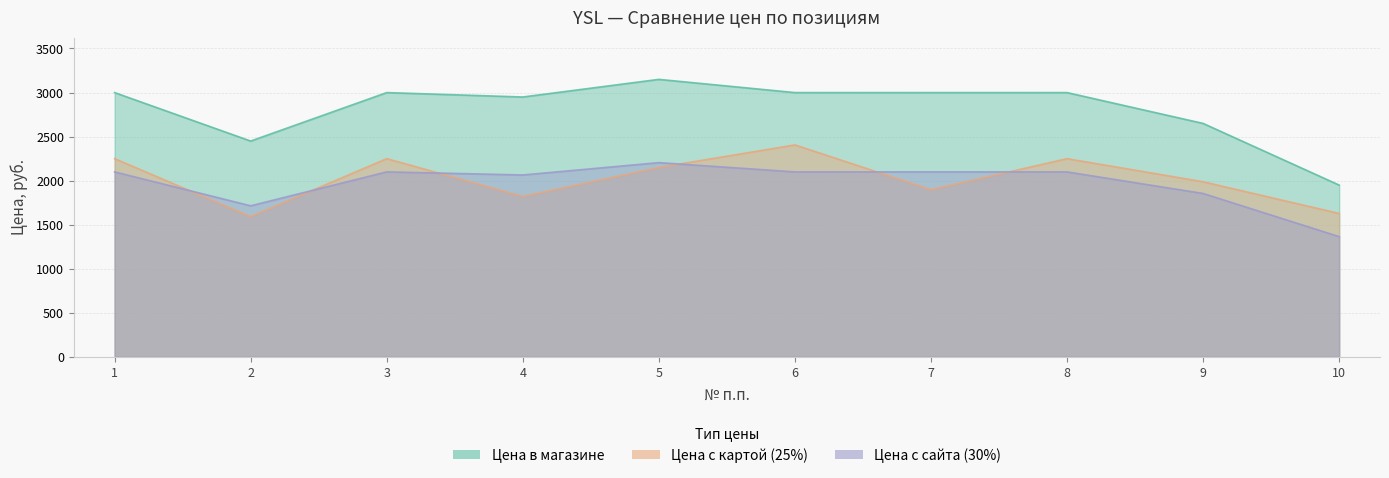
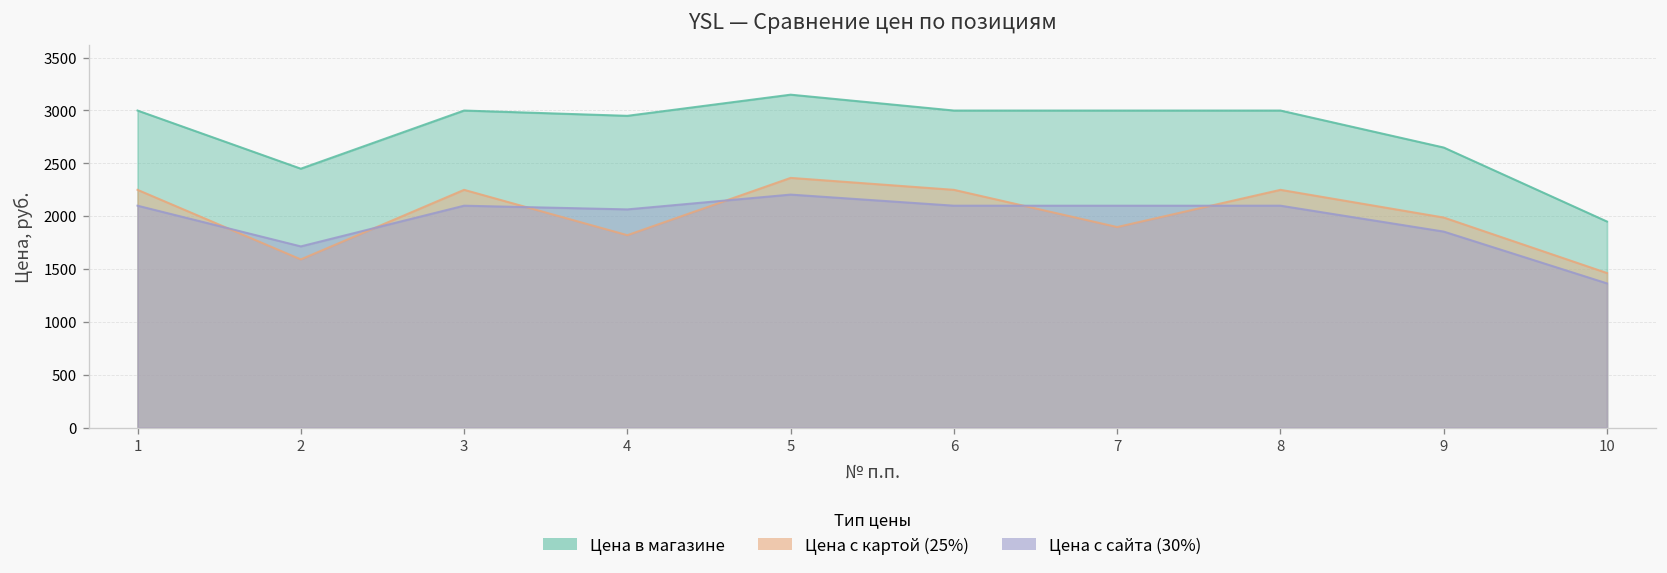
Цена с картой (25%), 5: 2100 -> 2400
Цена с картой (25%), 6: 2400 -> 2200
Цена с картой (25%), 10: 1600 -> 1500
